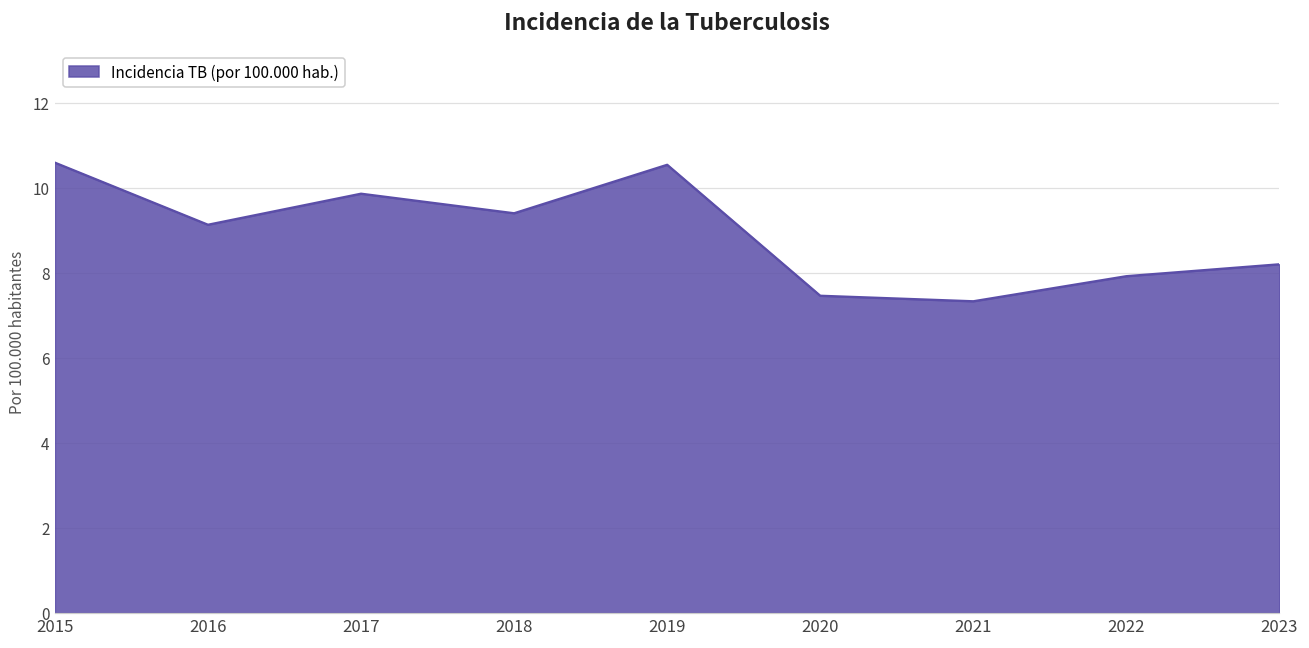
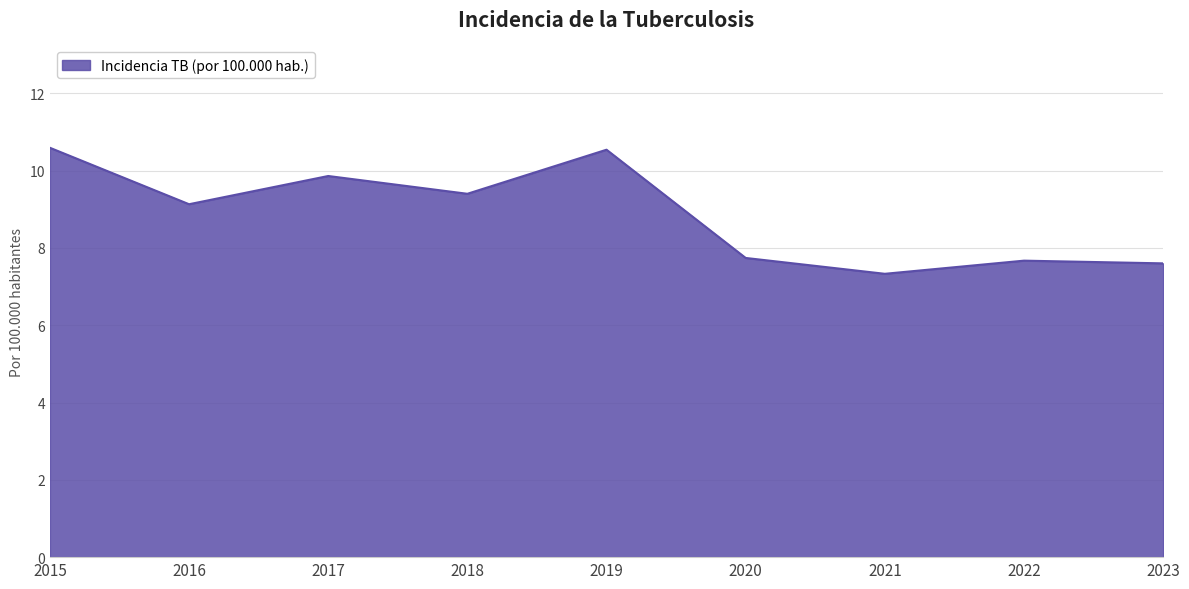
2020: 7.5 -> 7.7
2022: 7.9 -> 7.7
2023: 8.2 -> 7.6
